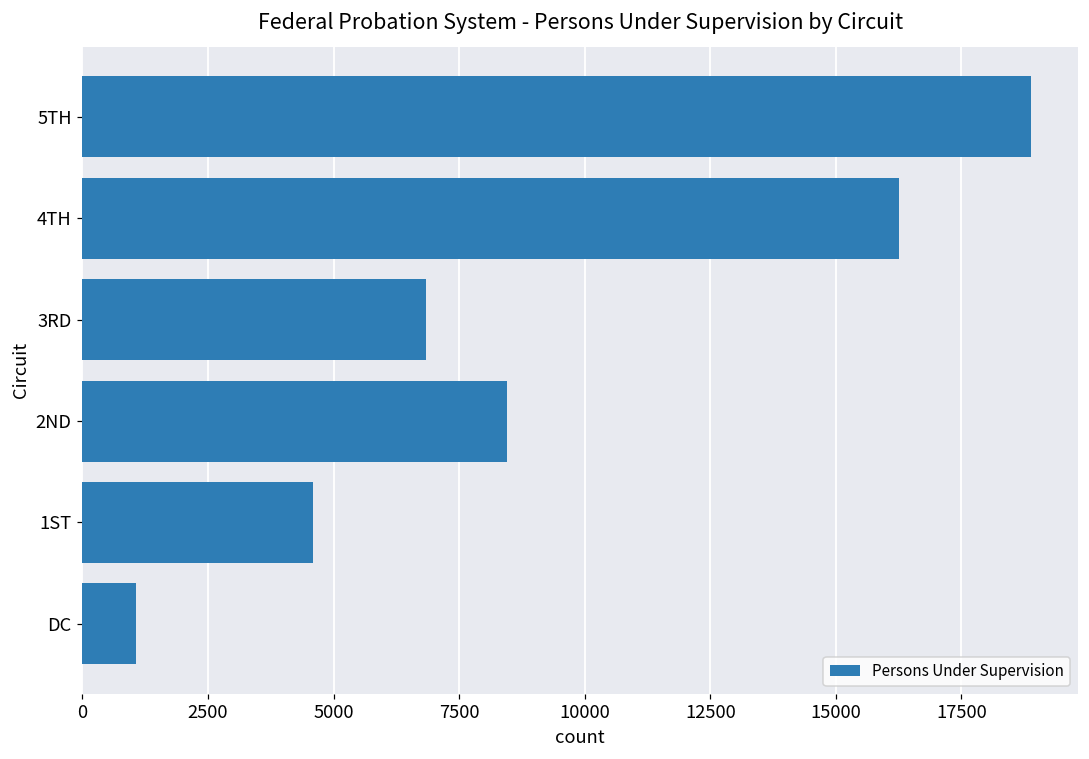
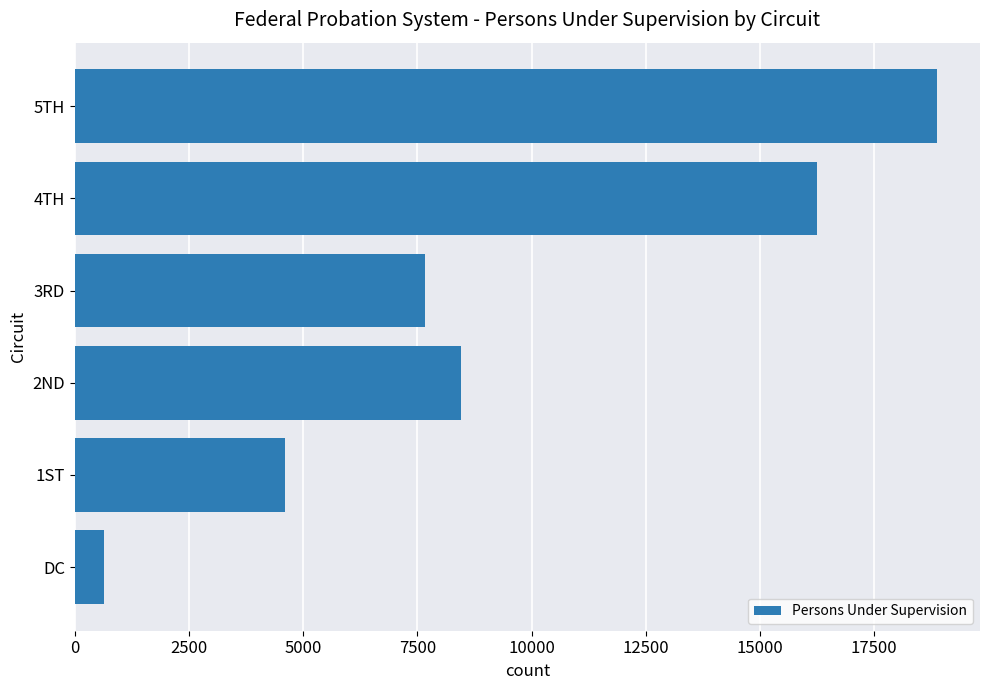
3RD: 6800 -> 7700
DC: 1100 -> 600
